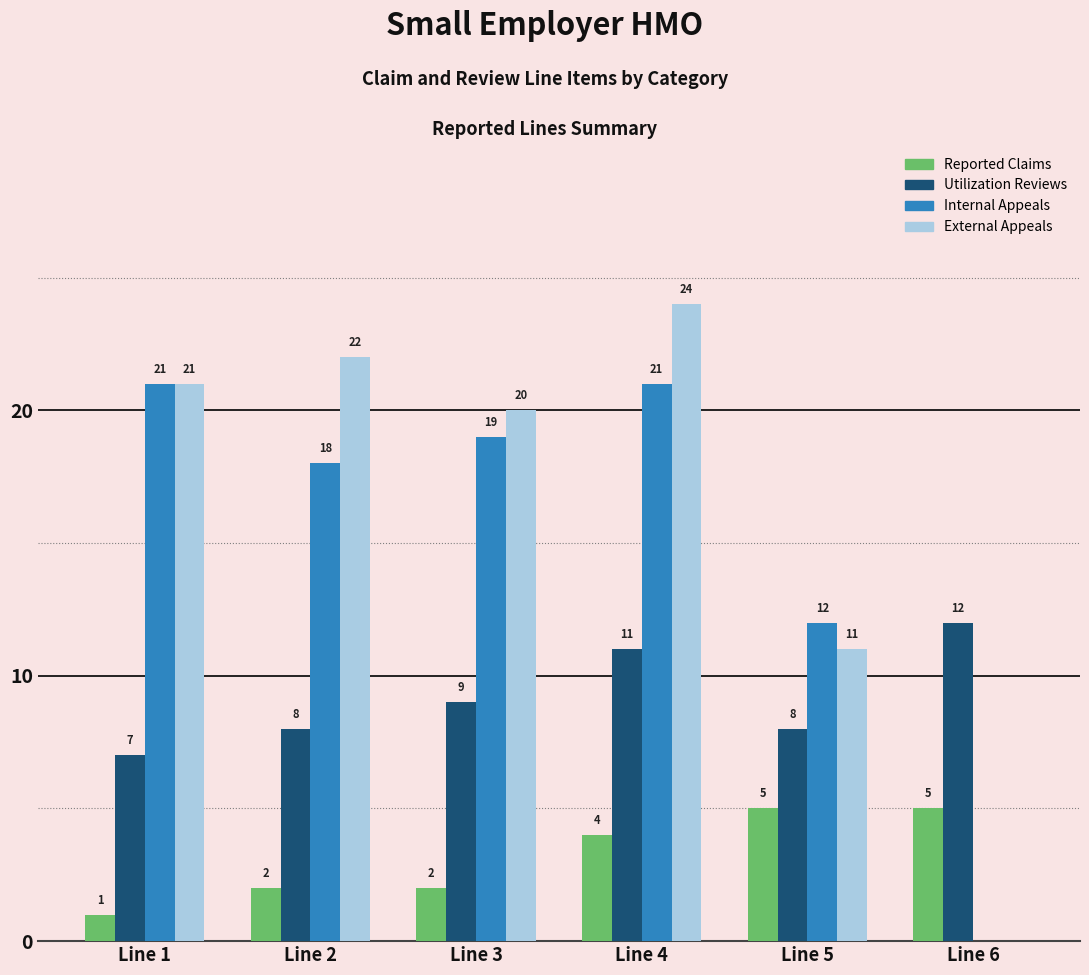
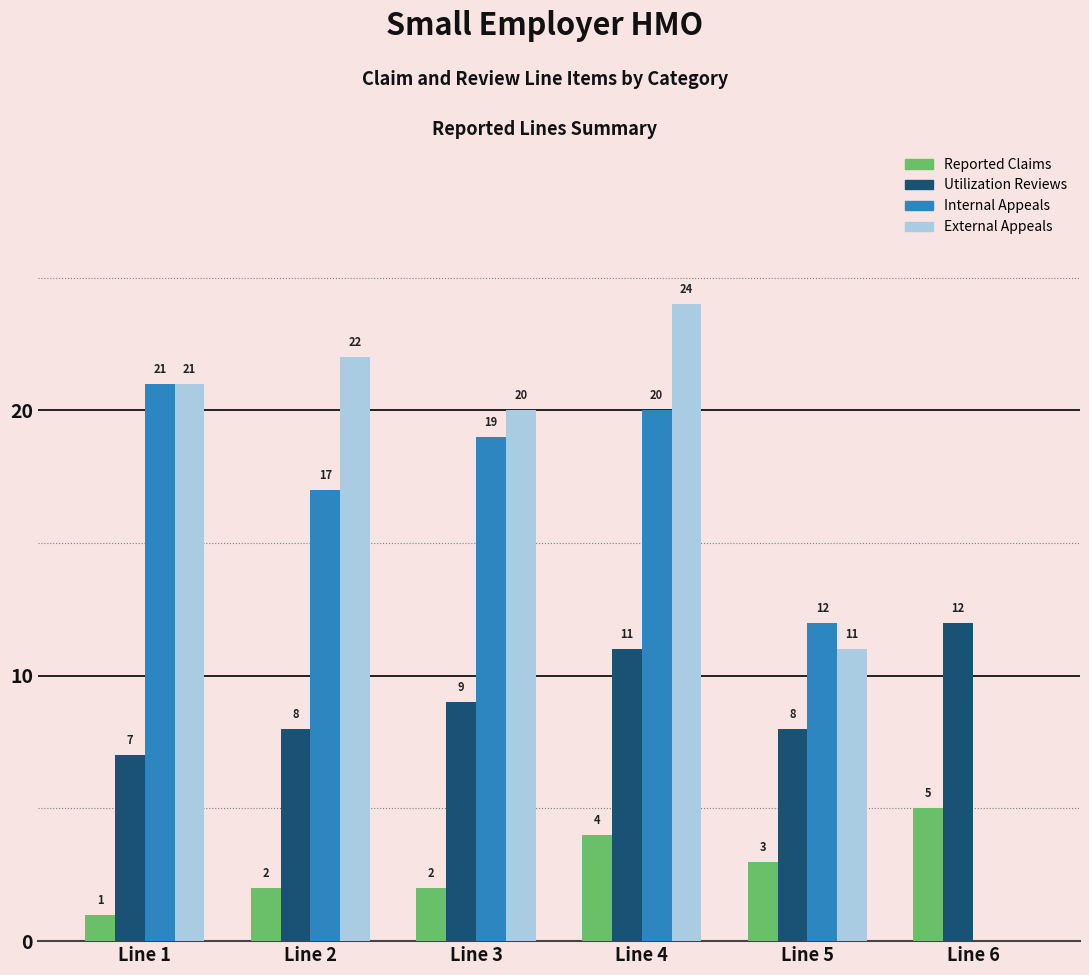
Internal Appeals, Line 2: 18 -> 17
Internal Appeals, Line 4: 21 -> 20
Reported Claims, Line 5: 5 -> 3
